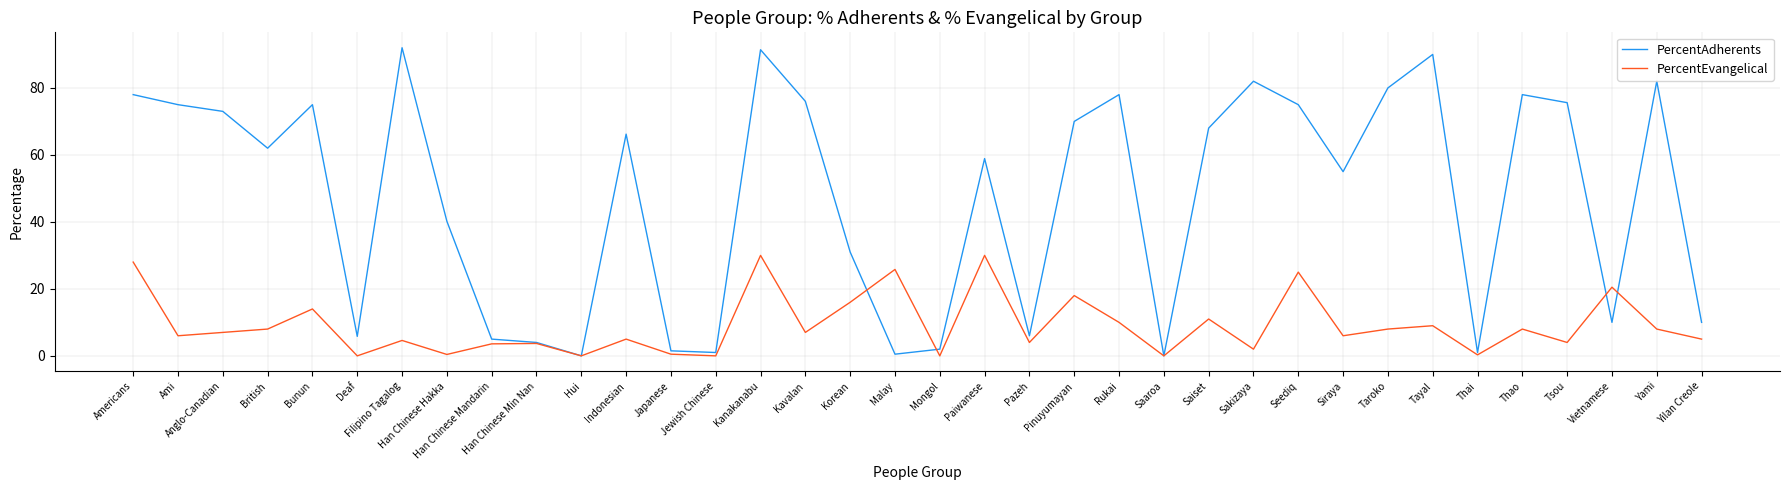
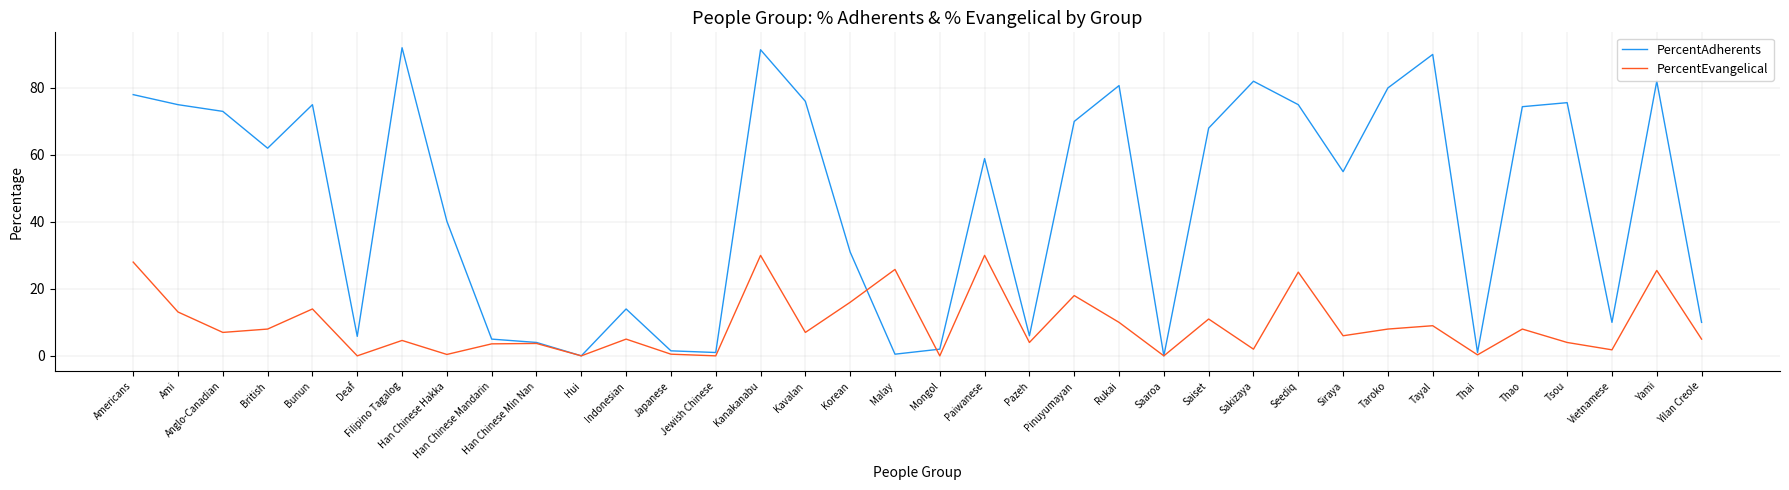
PercentEvangelical, Ami: 6 -> 13
PercentAdherents, Indonesian: 66 -> 14
PercentAdherents, Rukai: 78 -> 81
PercentAdherents, Thao: 78 -> 74
PercentEvangelical, Vietnamese: 21 -> 2
PercentEvangelical, Yami: 8 -> 26
